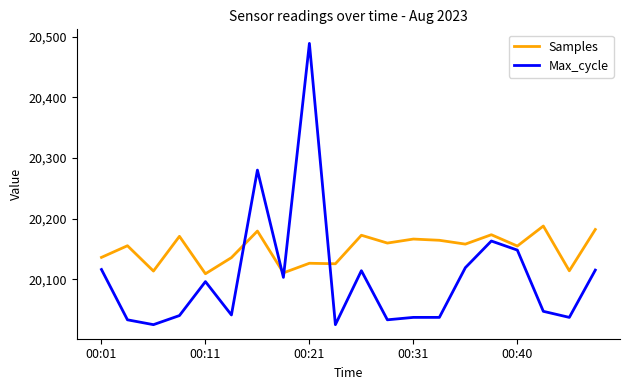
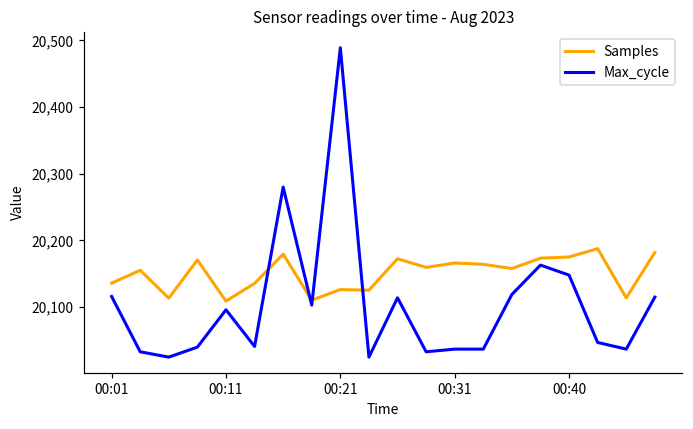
Samples, 00:40: 20,150 -> 20,180
